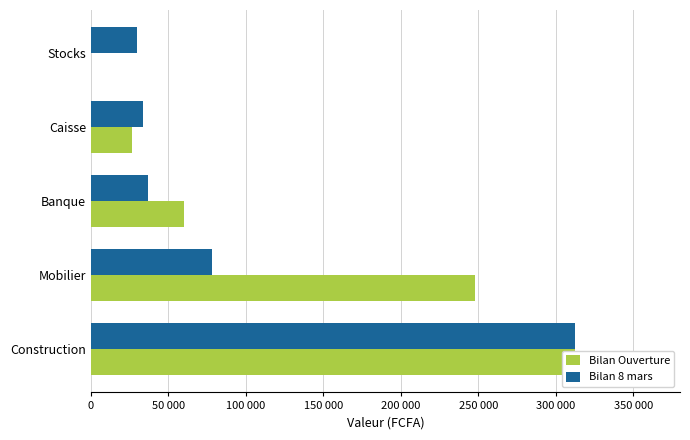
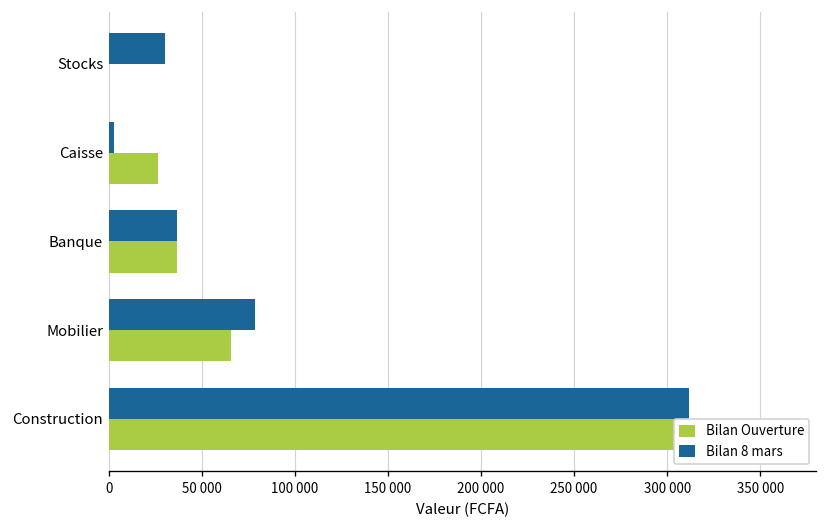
Bilan 8 mars, Caisse: 34000 -> 3000
Bilan Ouverture, Banque: 60000 -> 37000
Bilan Ouverture, Mobilier: 248000 -> 66000
